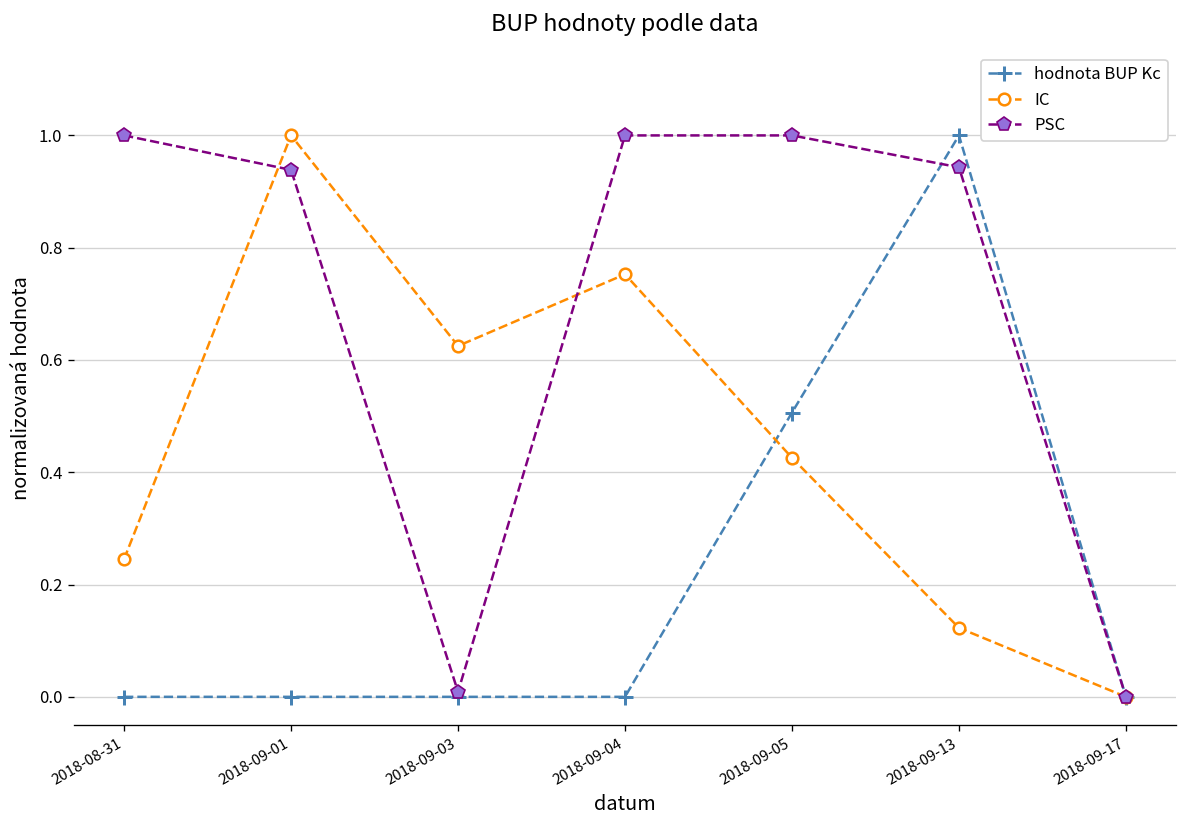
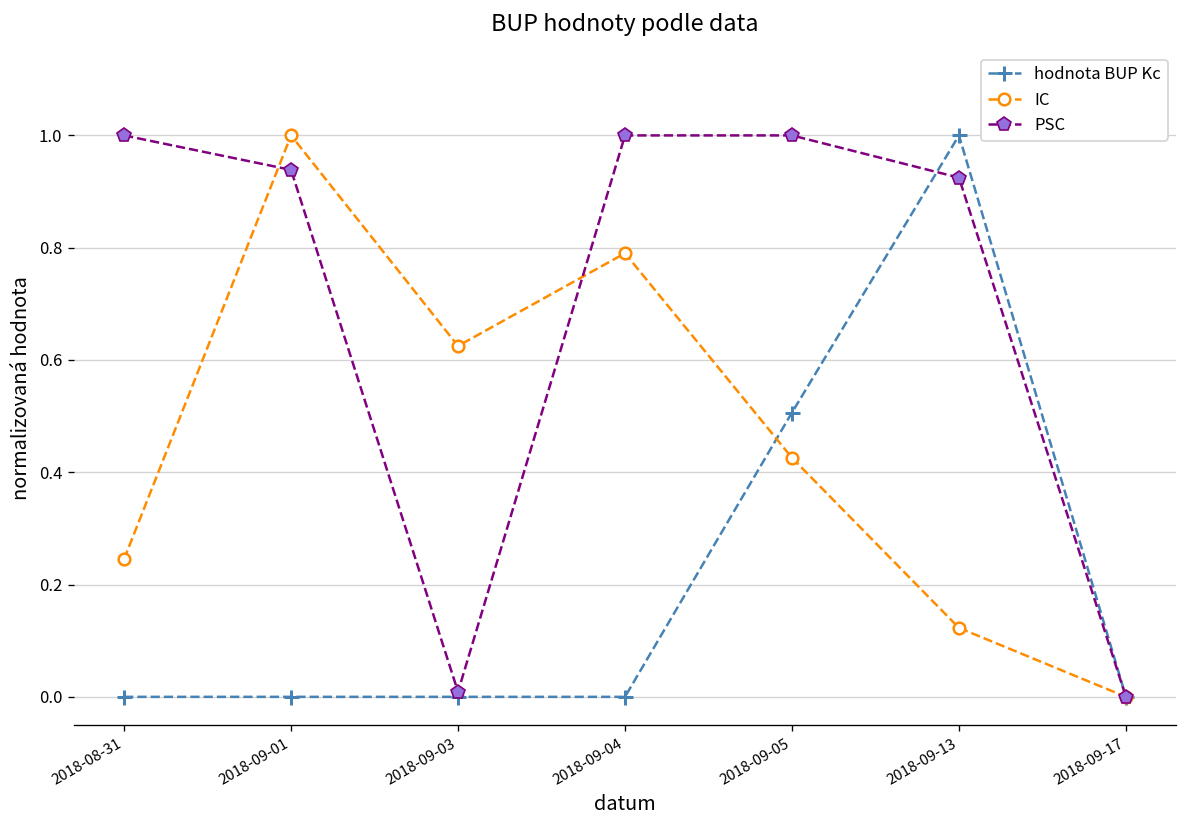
IC, 2018-09-04: 0.75 -> 0.79
PSC, 2018-09-13: 0.94 -> 0.92
